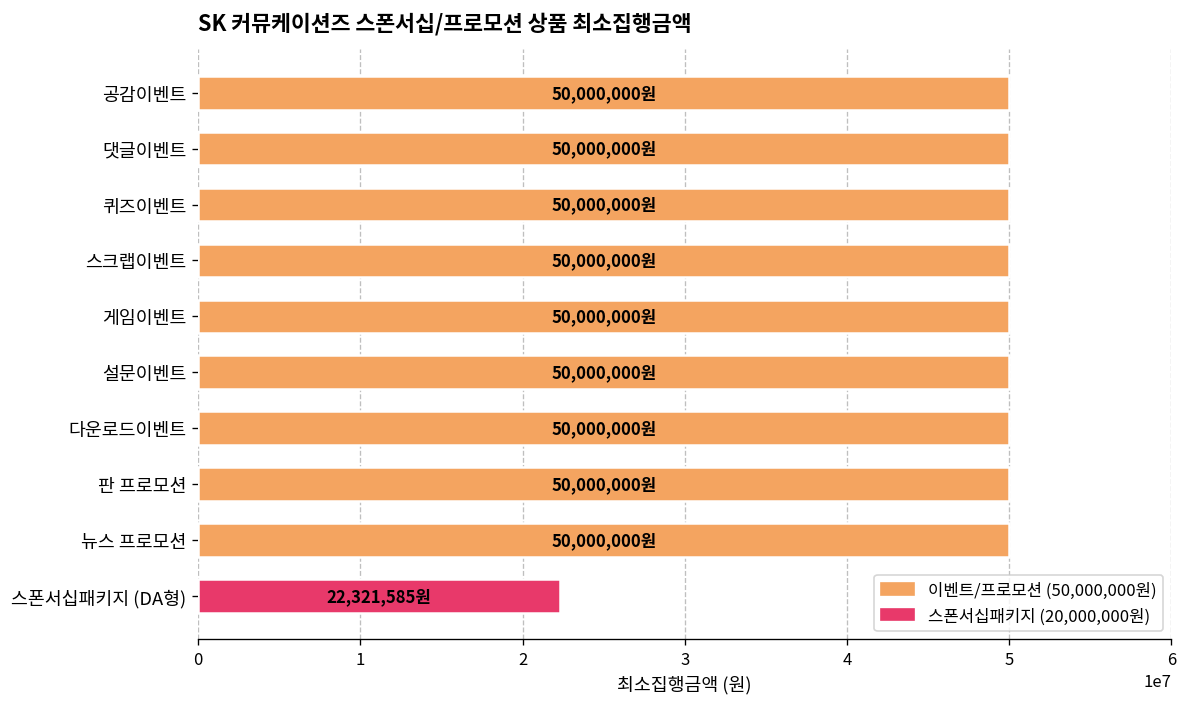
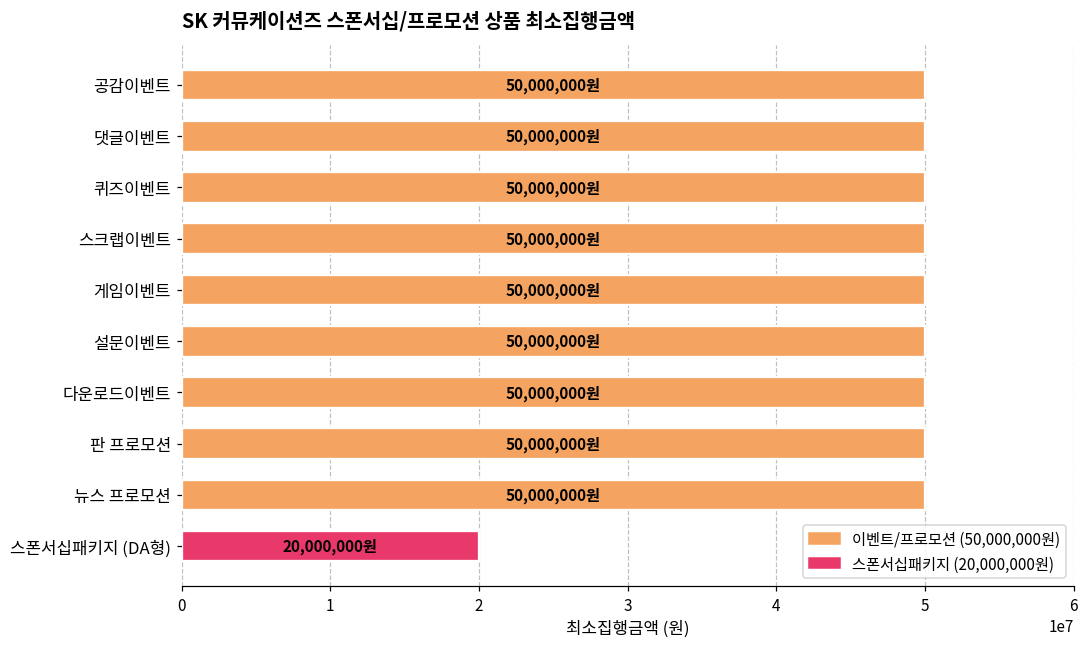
스폰서십패키지 (DA형): 22,321,585원 -> 20,000,000원
